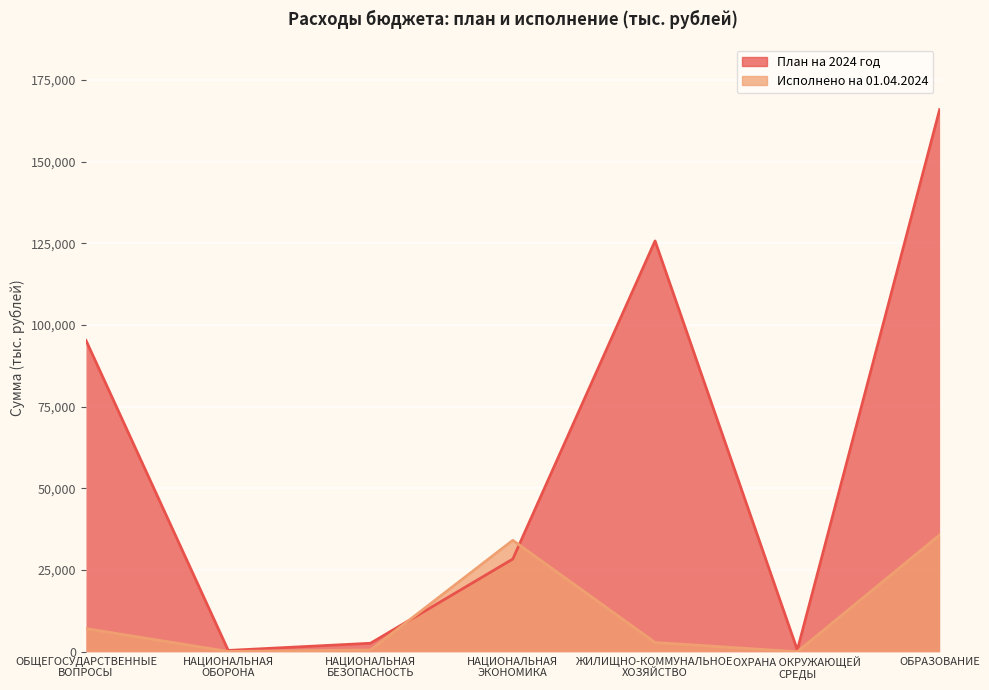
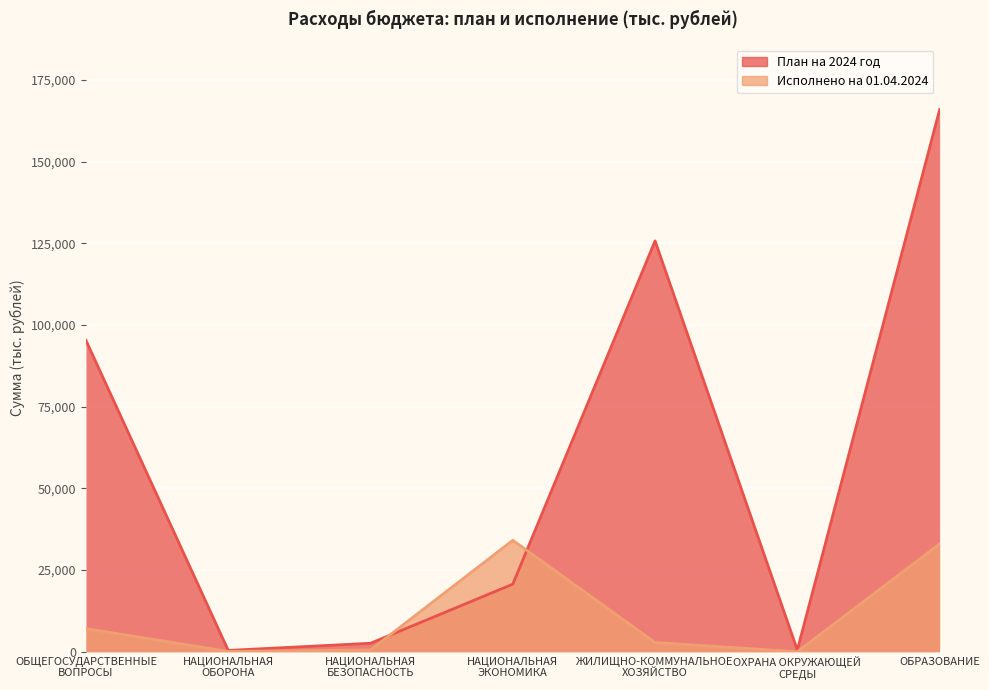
План на 2024 год, НАЦИОНАЛЬНАЯ ЭКОНОМИКА: 28,000 -> 21,000
Исполнено на 01.04.2024, ОБРАЗОВАНИЕ: 36,000 -> 33,000
